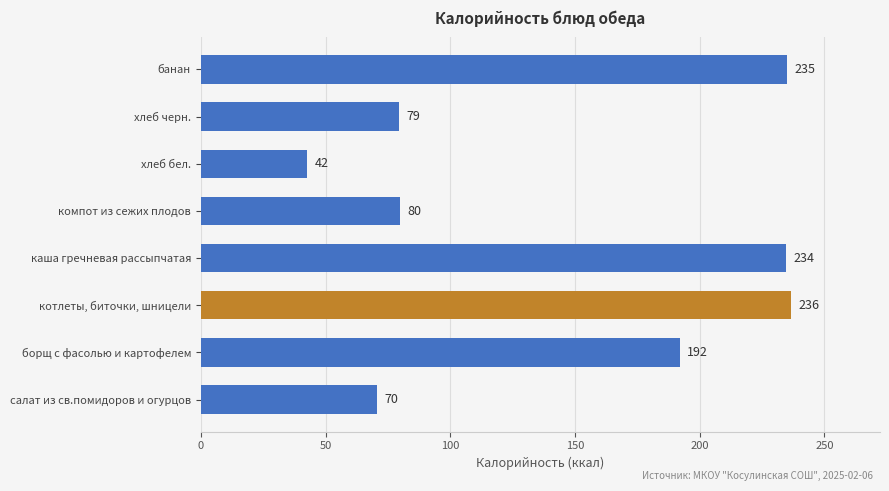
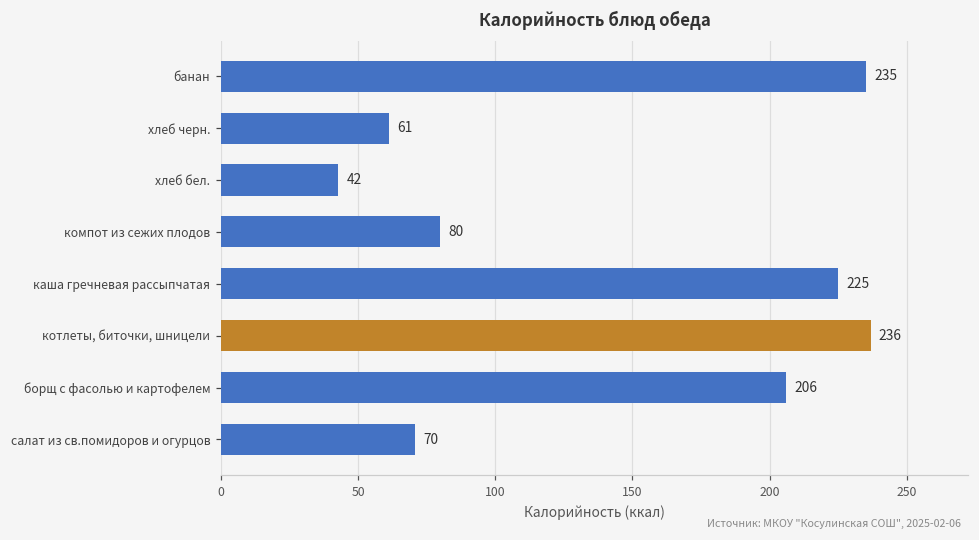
хлеб черн.: 79 -> 61
каша гречневая рассыпчатая: 234 -> 225
борщ с фасолью и картофелем: 192 -> 206
